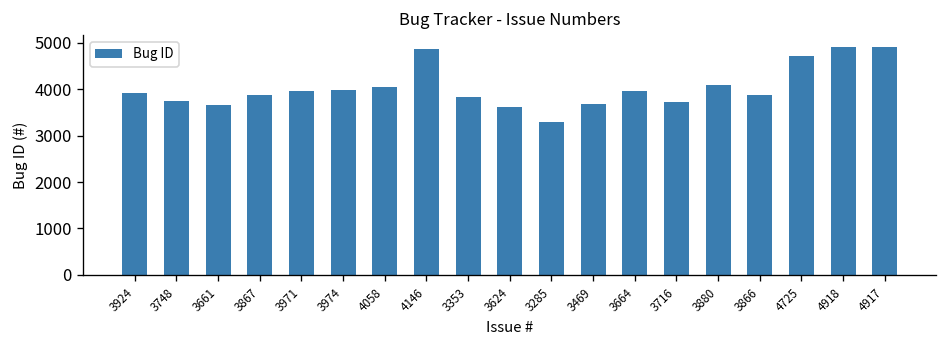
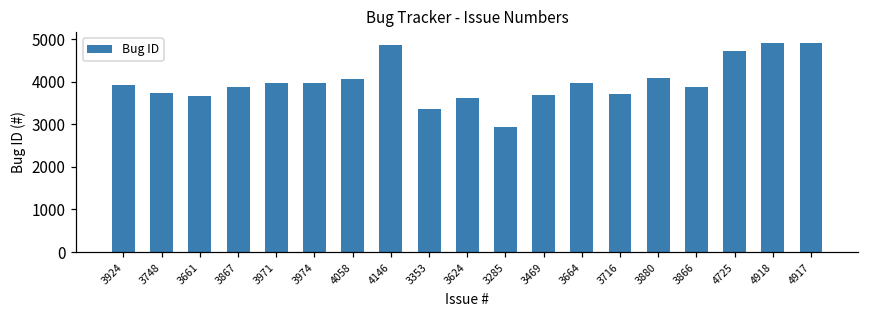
3353: 3800 -> 3400
3285: 3300 -> 2900
